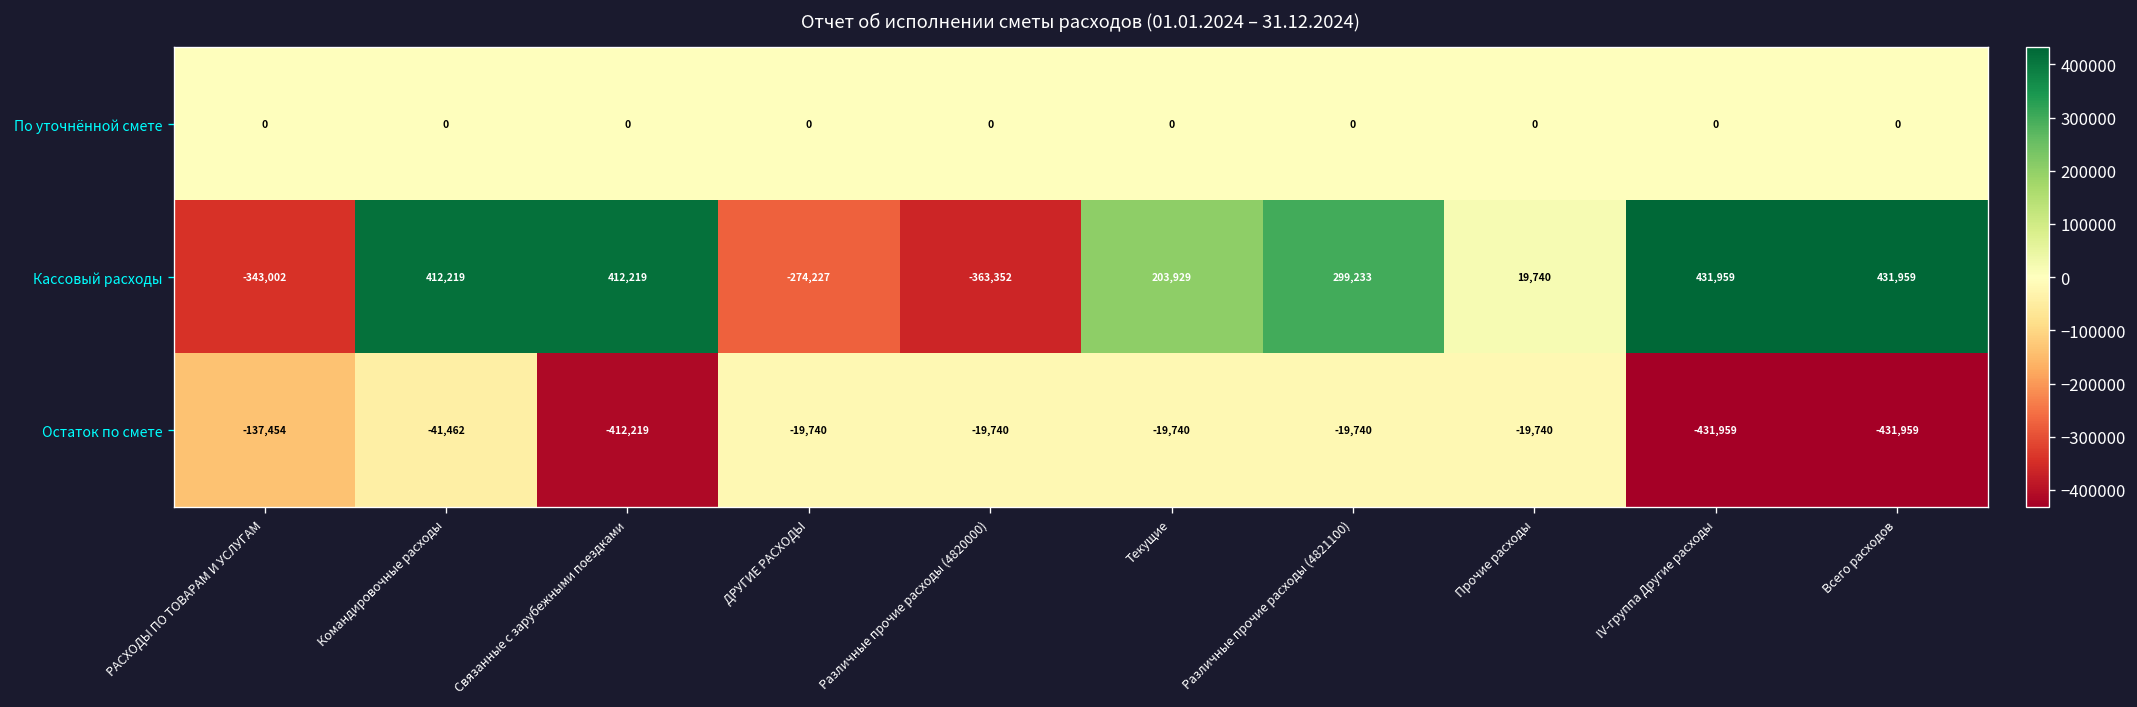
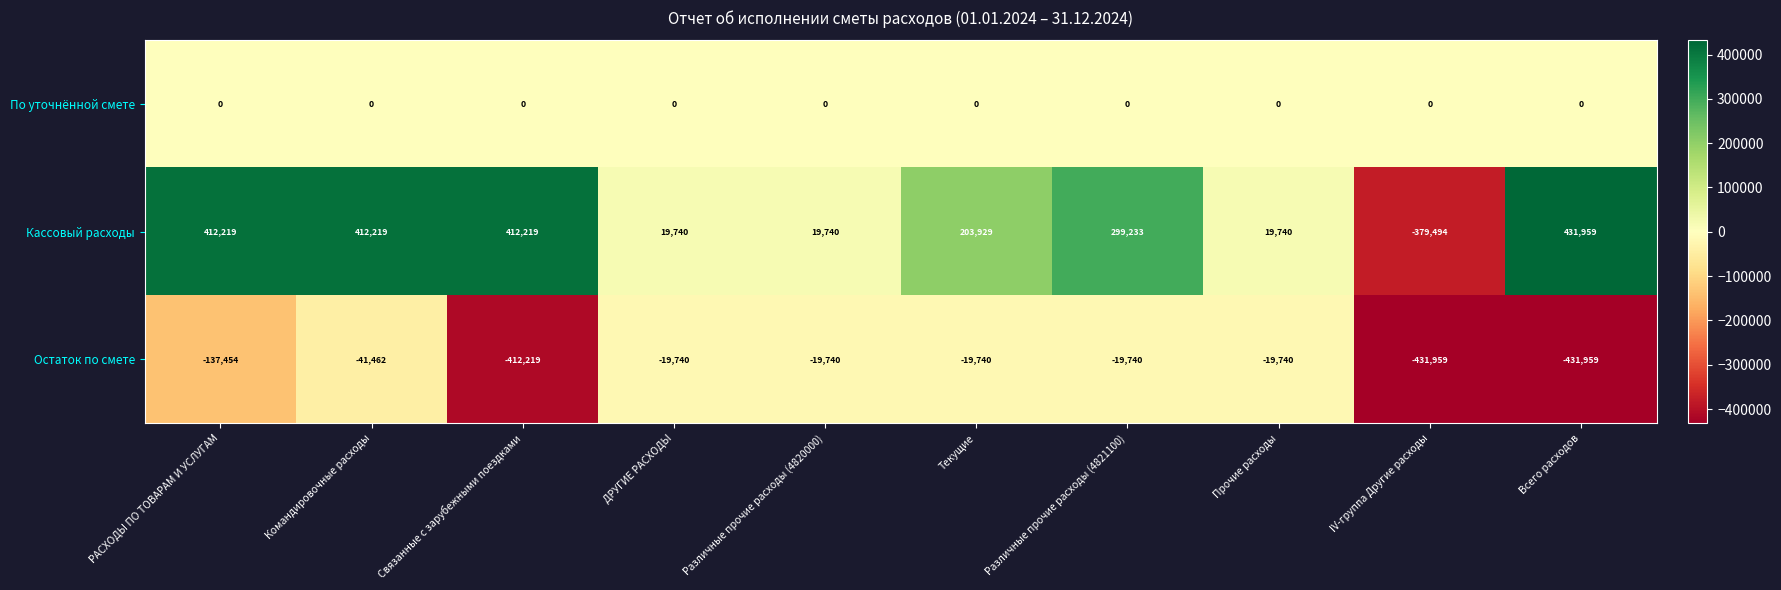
Кассовый расходы, РАСХОДЫ ПО ТОВАРАМ И УСЛУГАМ: -343,002 -> 412,219
Кассовый расходы, ДРУГИЕ РАСХОДЫ: -274,227 -> 19,740
Кассовый расходы, Различные прочие расходы (4820000): -363,352 -> 19,740
Кассовый расходы, IV-группа Другие расходы: 431,959 -> -379,494
